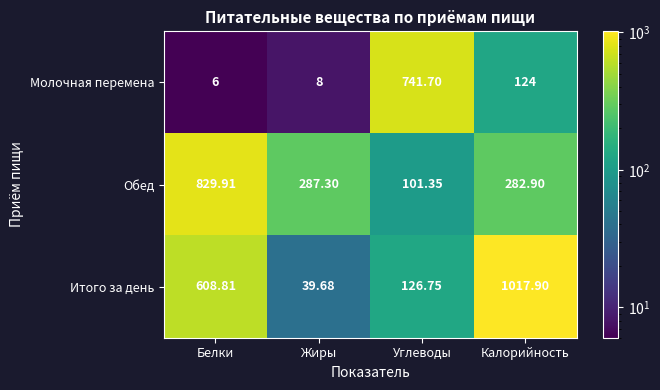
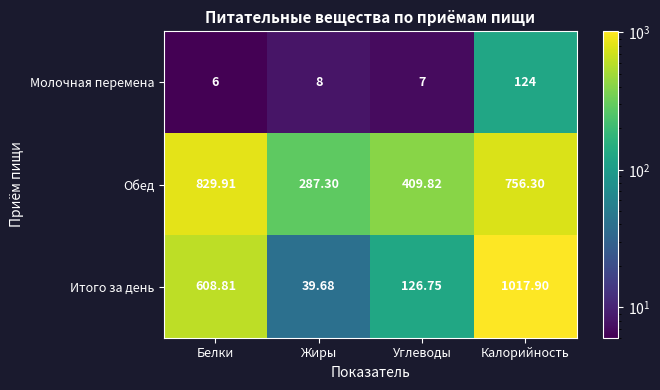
Молочная перемена, Углеводы: 741.70 -> 7
Обед, Углеводы: 101.35 -> 409.82
Обед, Калорийность: 282.90 -> 756.30
